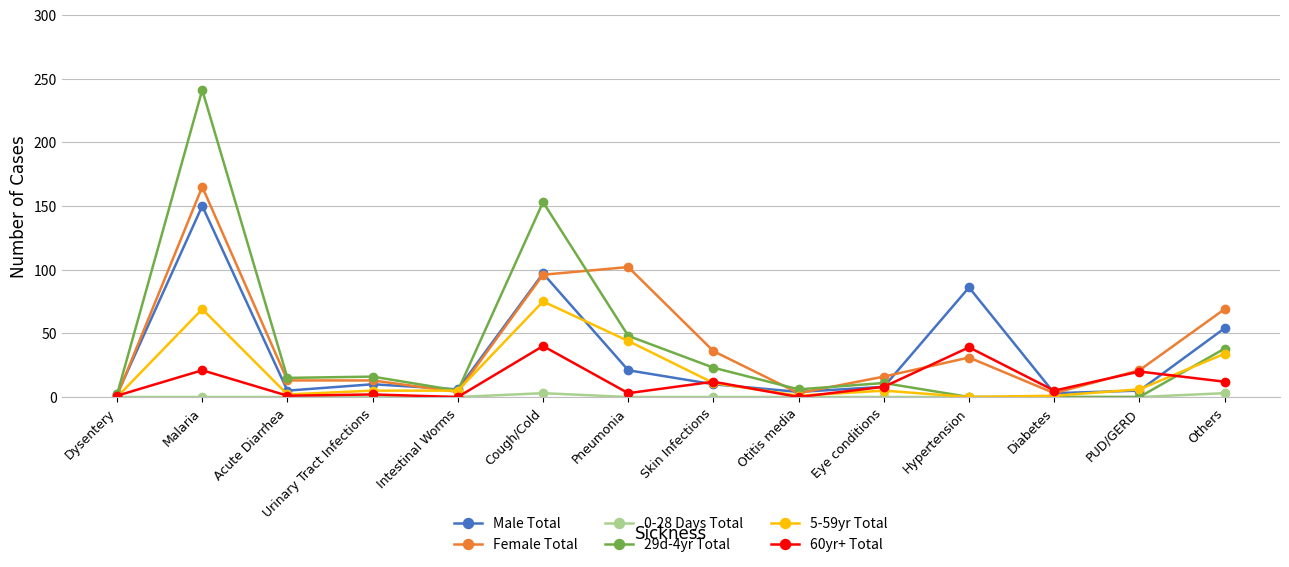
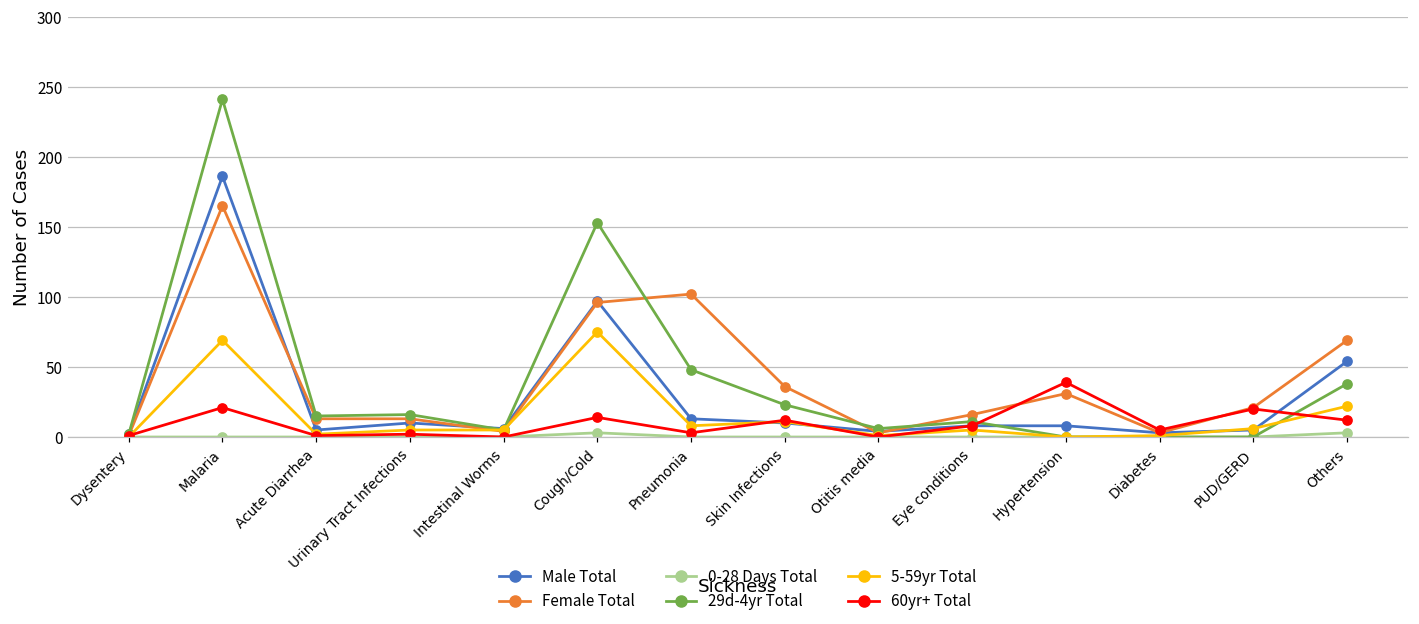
Male Total, Malaria: 150 -> 186
60yr+ Total, Cough/Cold: 40 -> 14
Male Total, Pneumonia: 21 -> 13
5-59yr Total, Pneumonia: 44 -> 8
Male Total, Hypertension: 86 -> 8
5-59yr Total, Others: 34 -> 22
